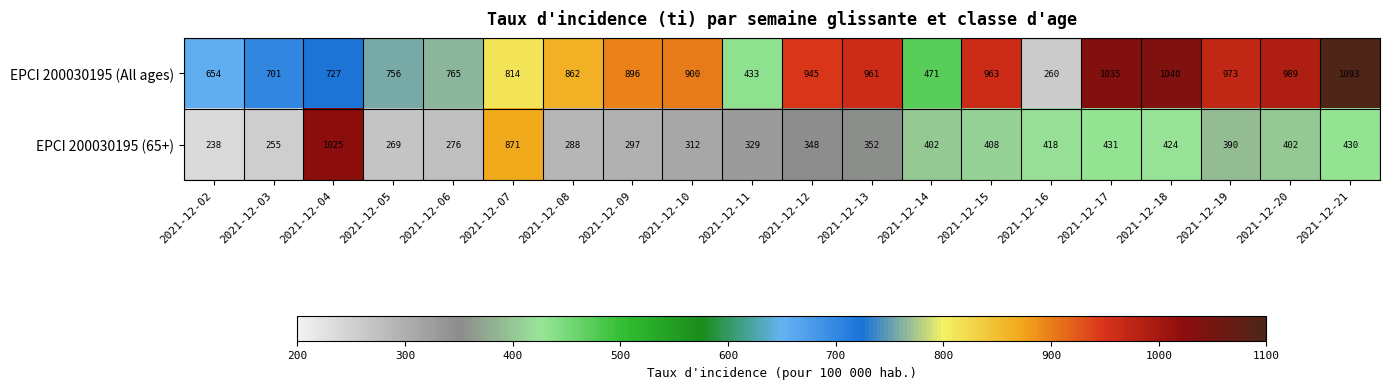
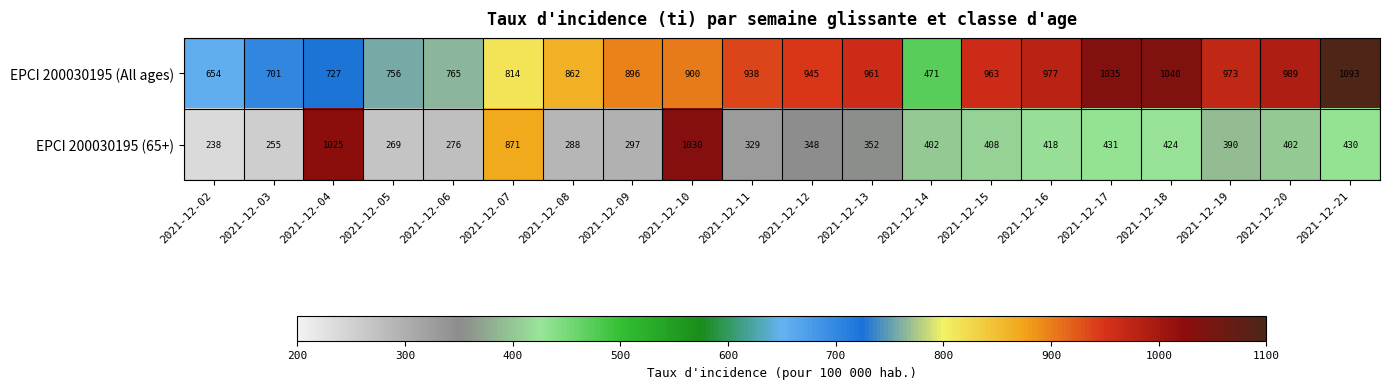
EPCI 200030195 (All ages), 2021-12-11: 433 -> 938
EPCI 200030195 (All ages), 2021-12-16: 260 -> 977
EPCI 200030195 (65+), 2021-12-10: 312 -> 1030
